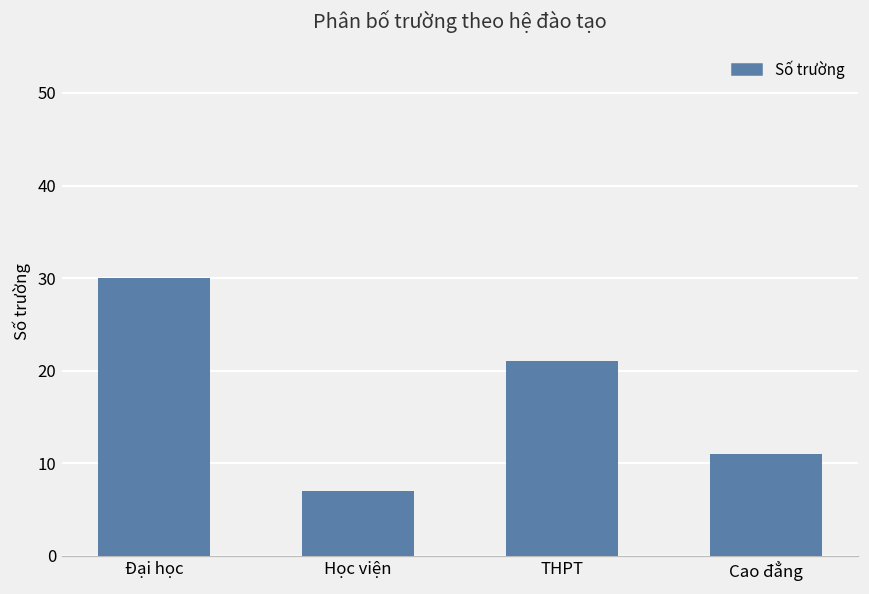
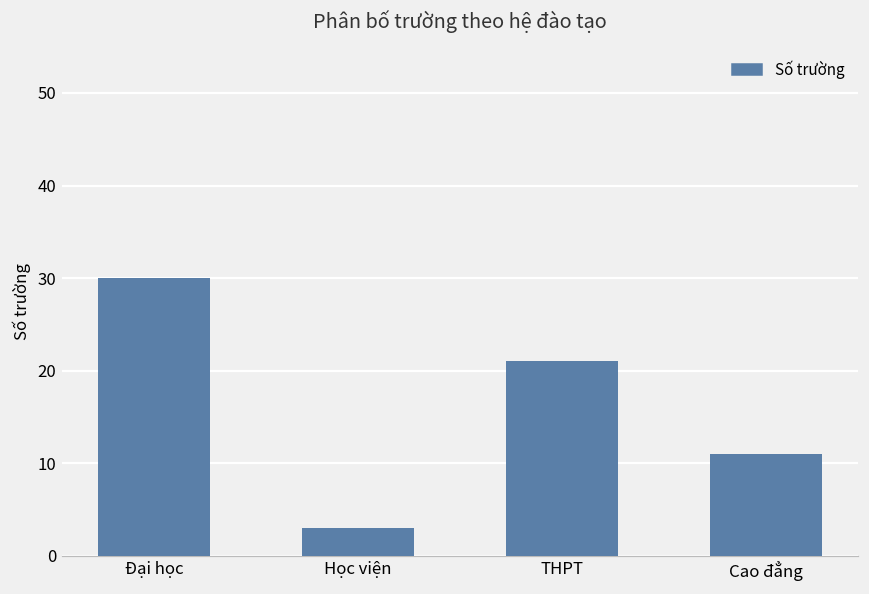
Học viện: 7 -> 3
